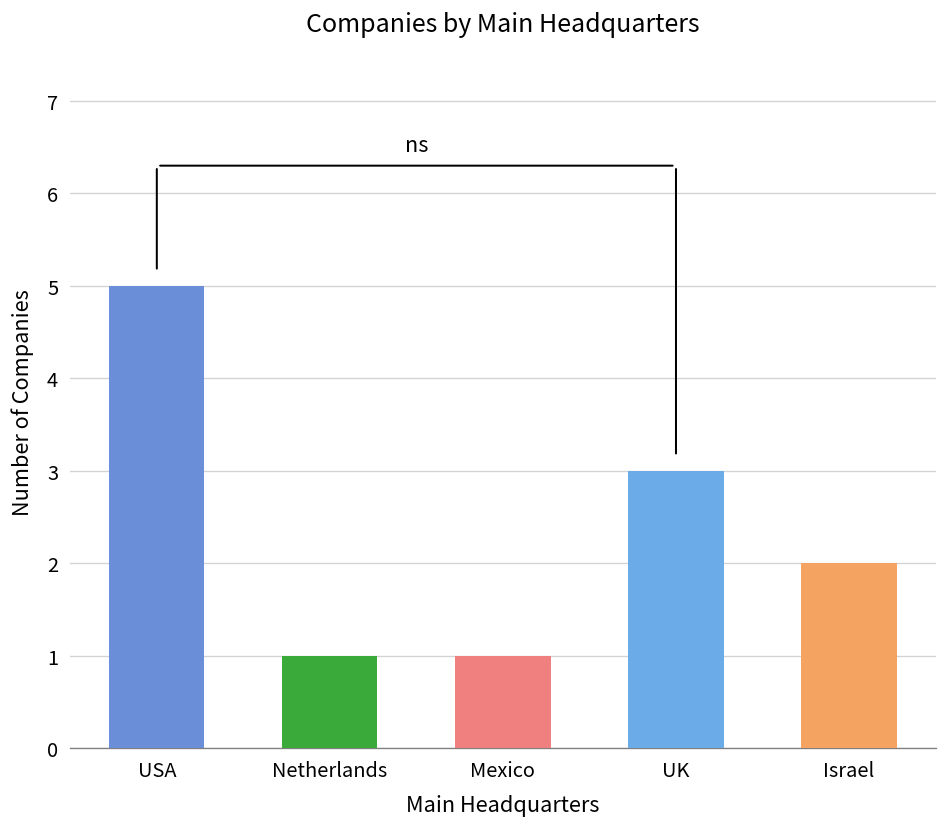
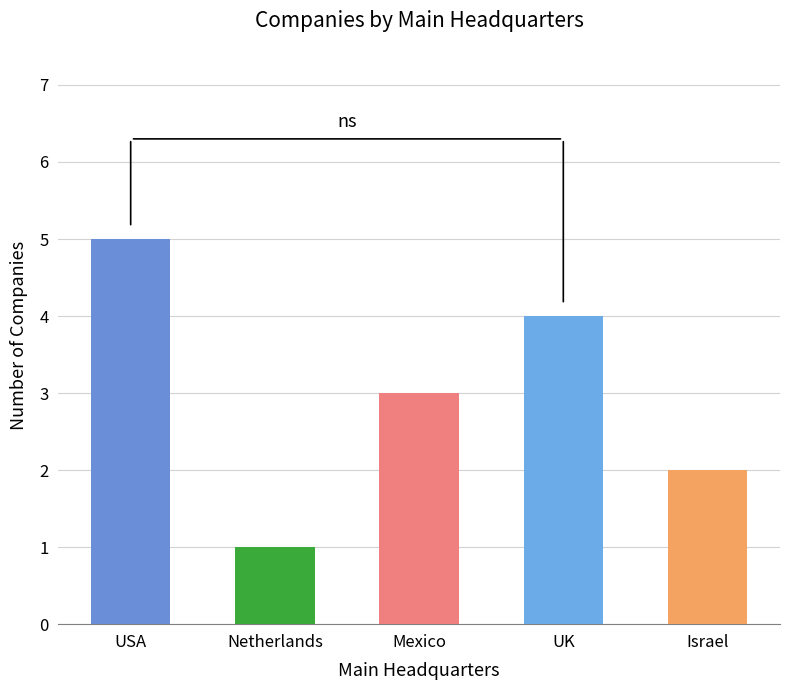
Mexico: 1 -> 3
UK: 3 -> 4
